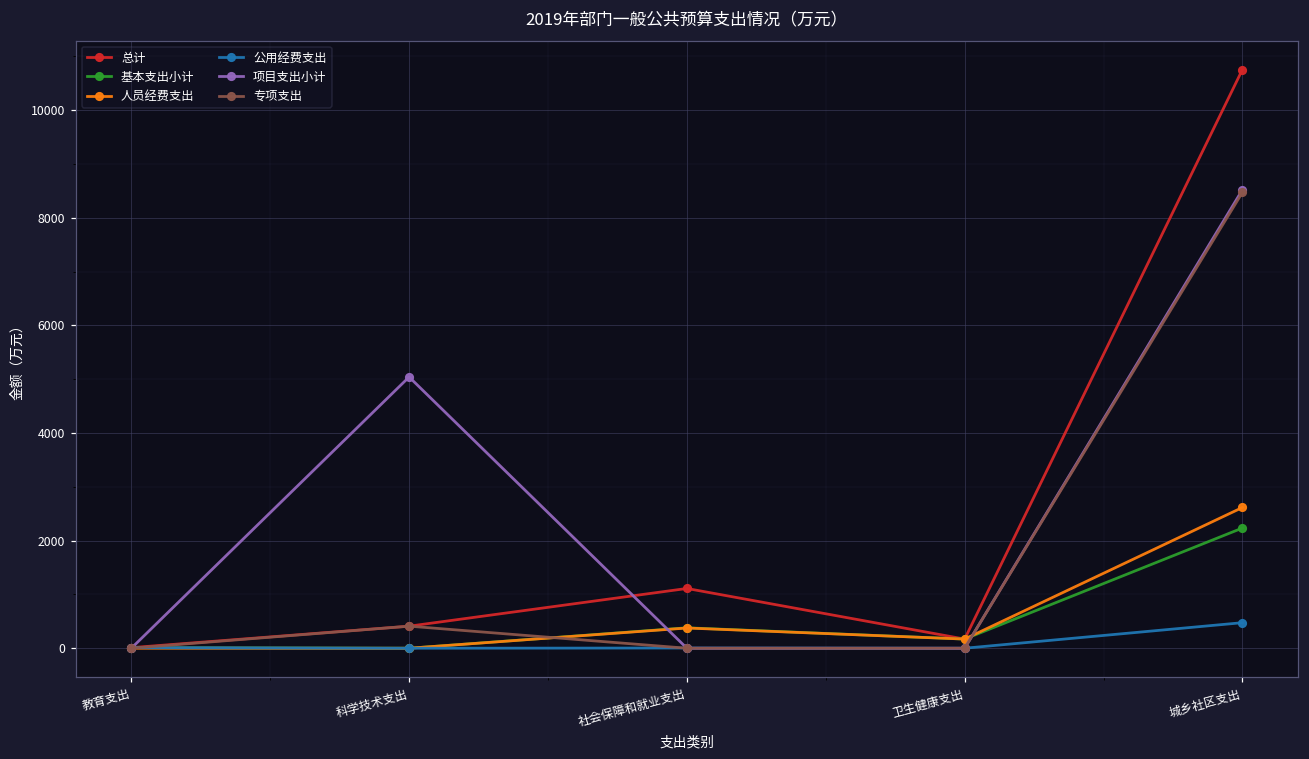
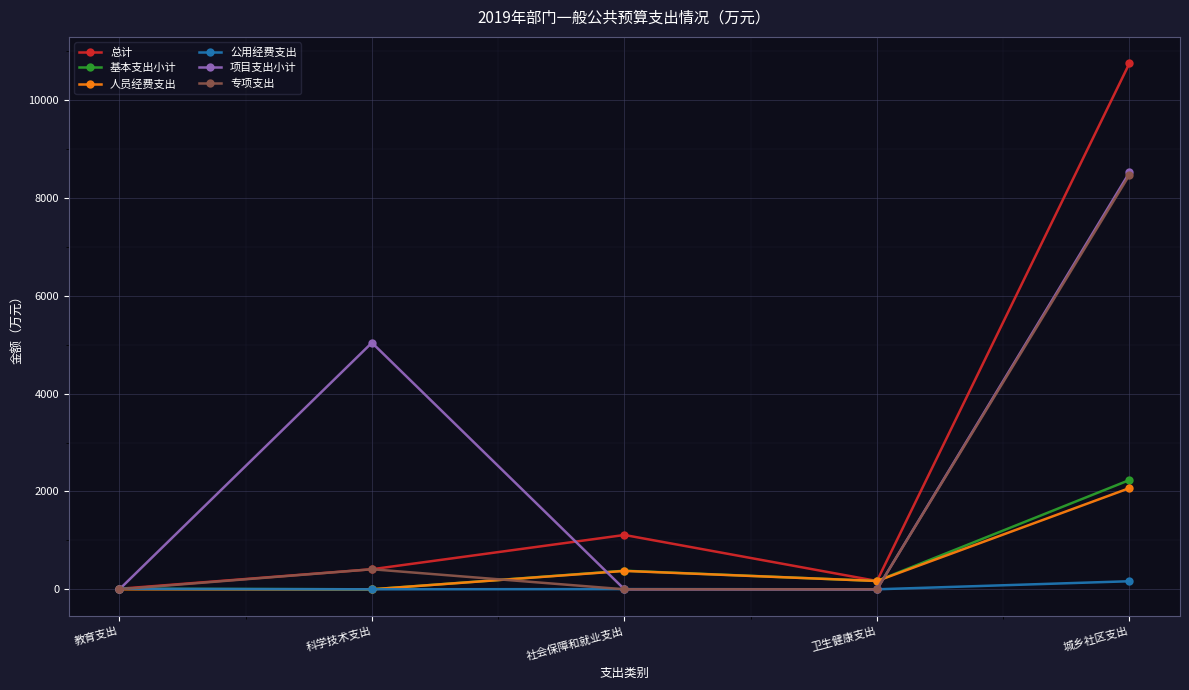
人员经费支出, 城乡社区支出: 2600 -> 2100
公用经费支出, 城乡社区支出: 500 -> 200
